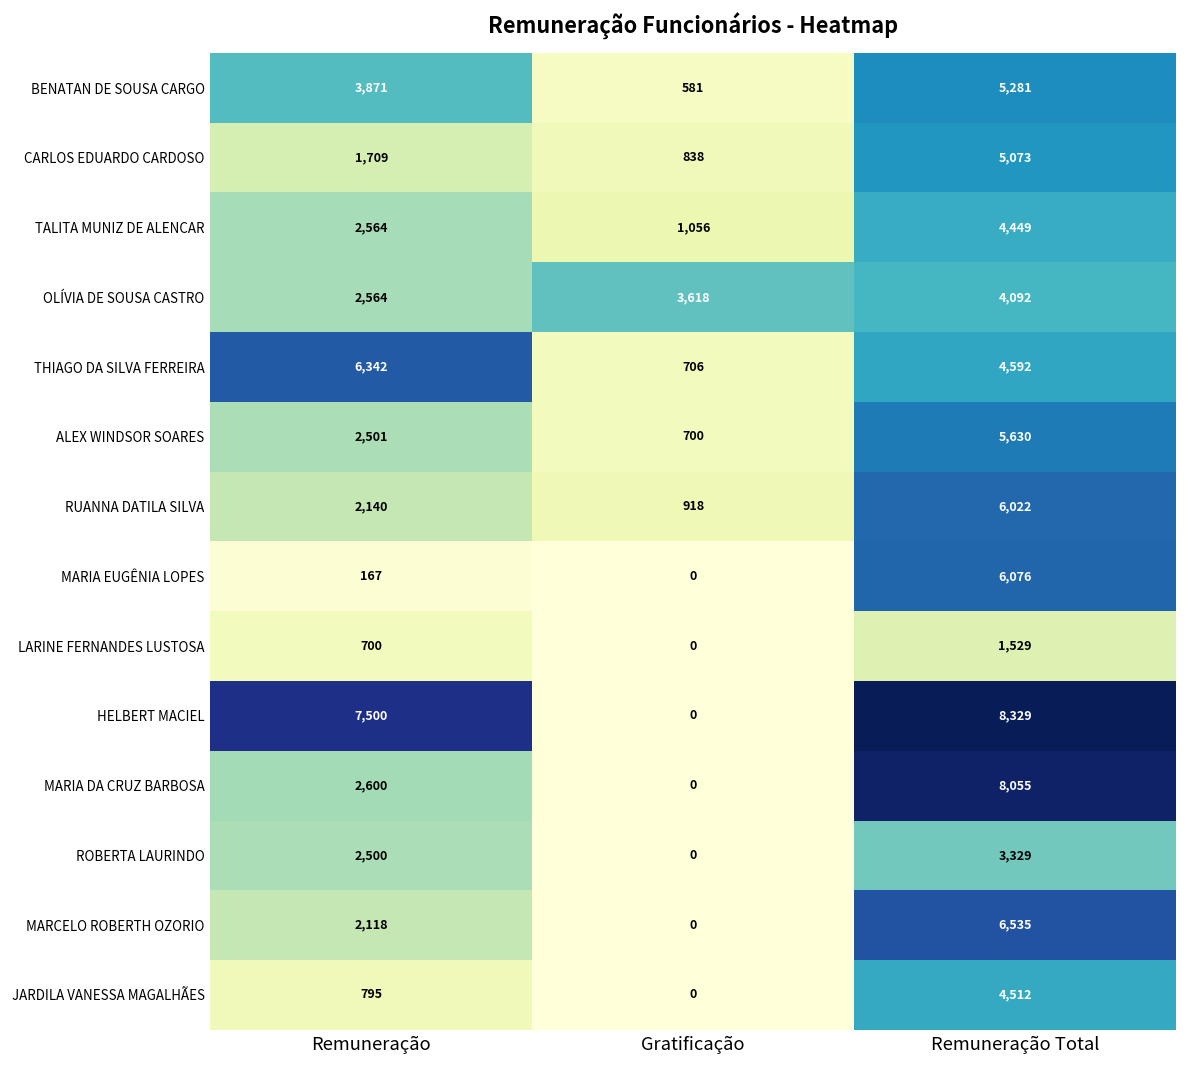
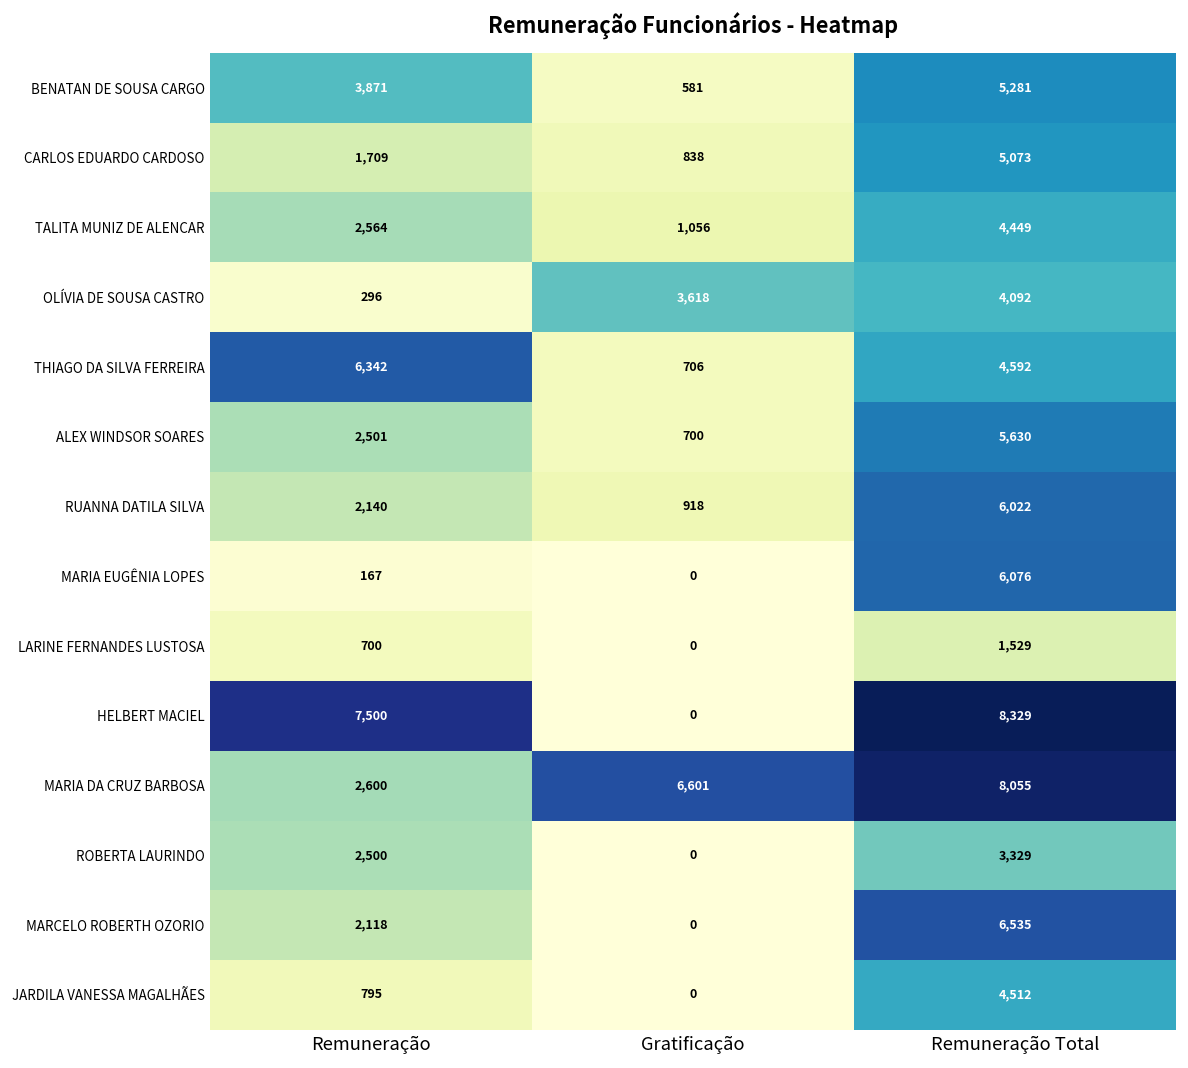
OLÍVIA DE SOUSA CASTRO, Remuneração: 2,564 -> 296
MARIA DA CRUZ BARBOSA, Gratificação: 0 -> 6,601
